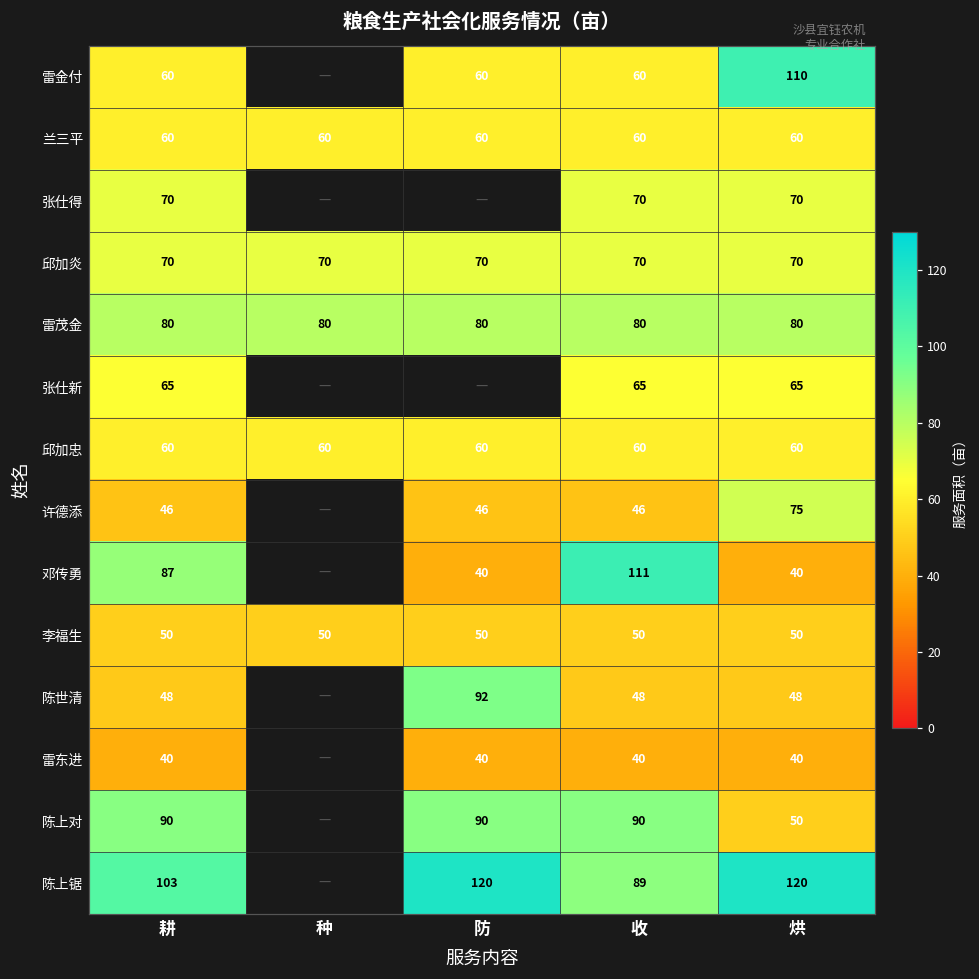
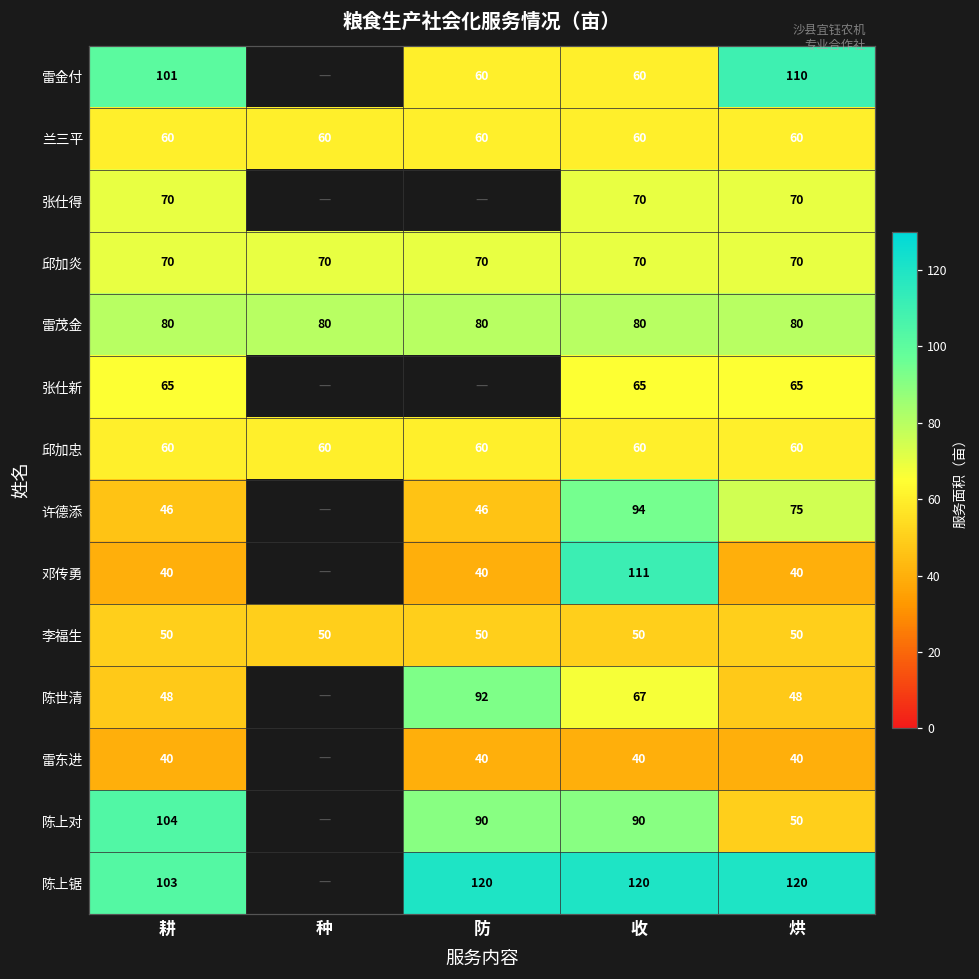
雷金付, 耕: 60 -> 101
许德添, 收: 46 -> 94
邓传勇, 耕: 87 -> 40
陈世清, 收: 48 -> 67
陈上对, 耕: 90 -> 104
陈上锯, 收: 89 -> 120
